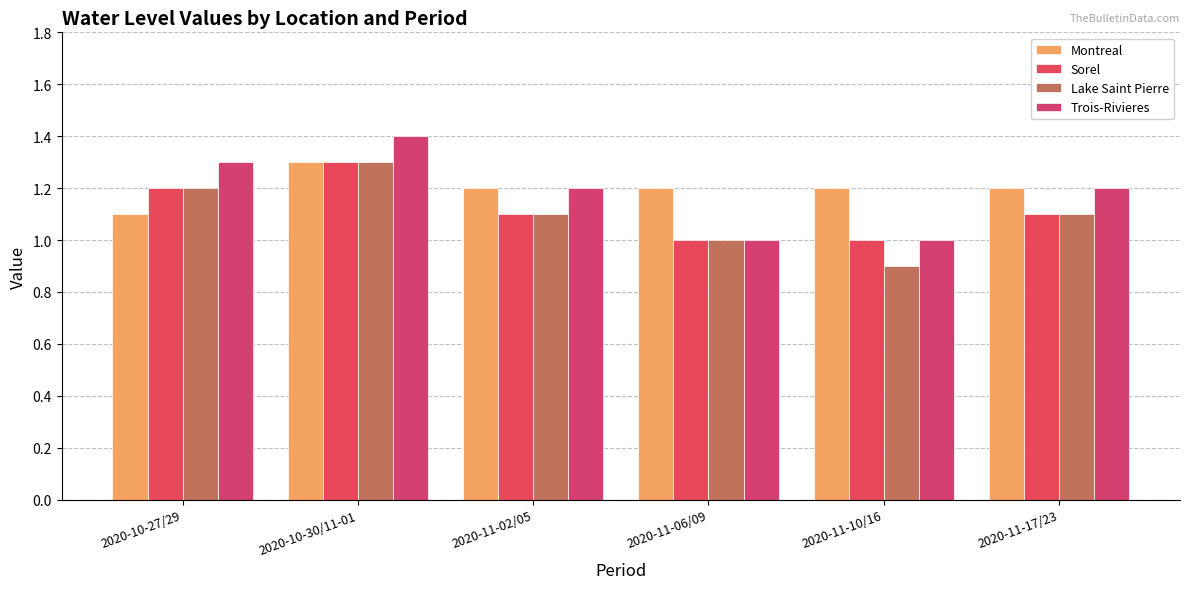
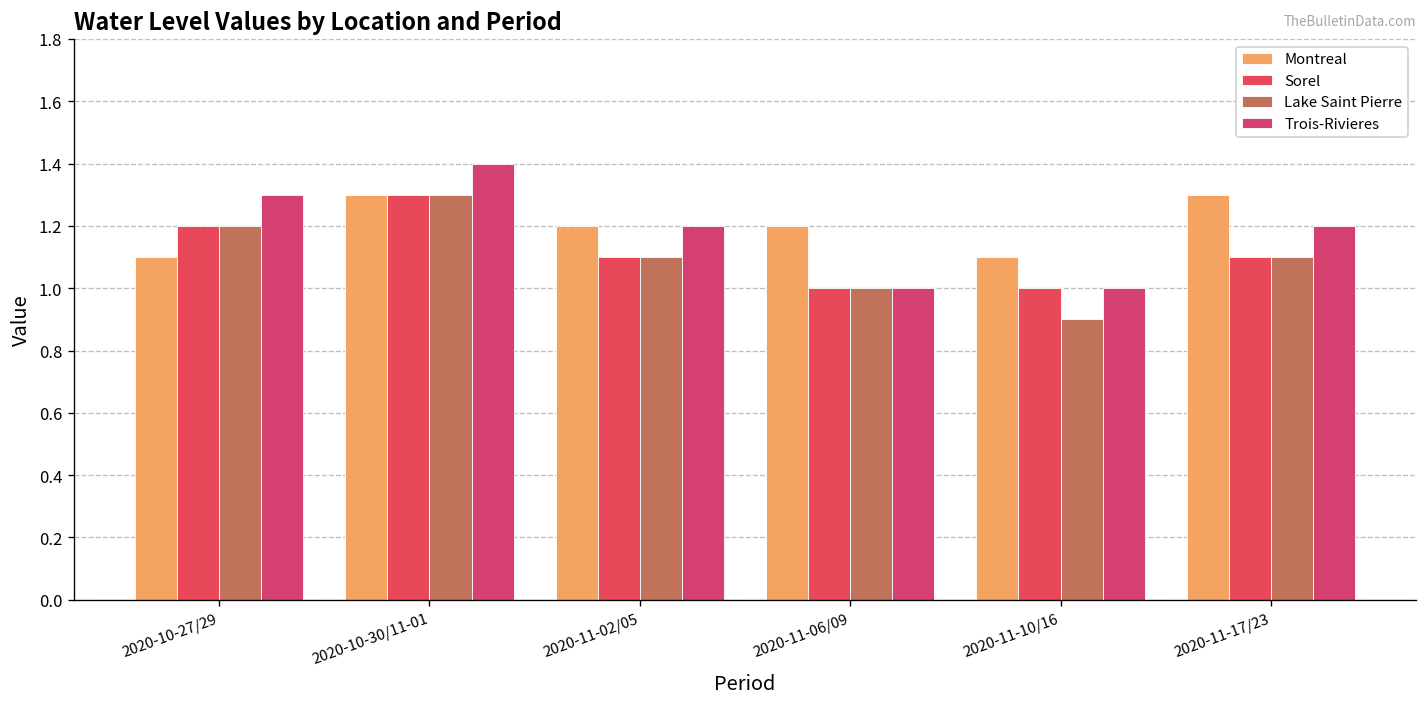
Montreal, 2020-11-10/16: 1.2 -> 1.1
Montreal, 2020-11-17/23: 1.2 -> 1.3
